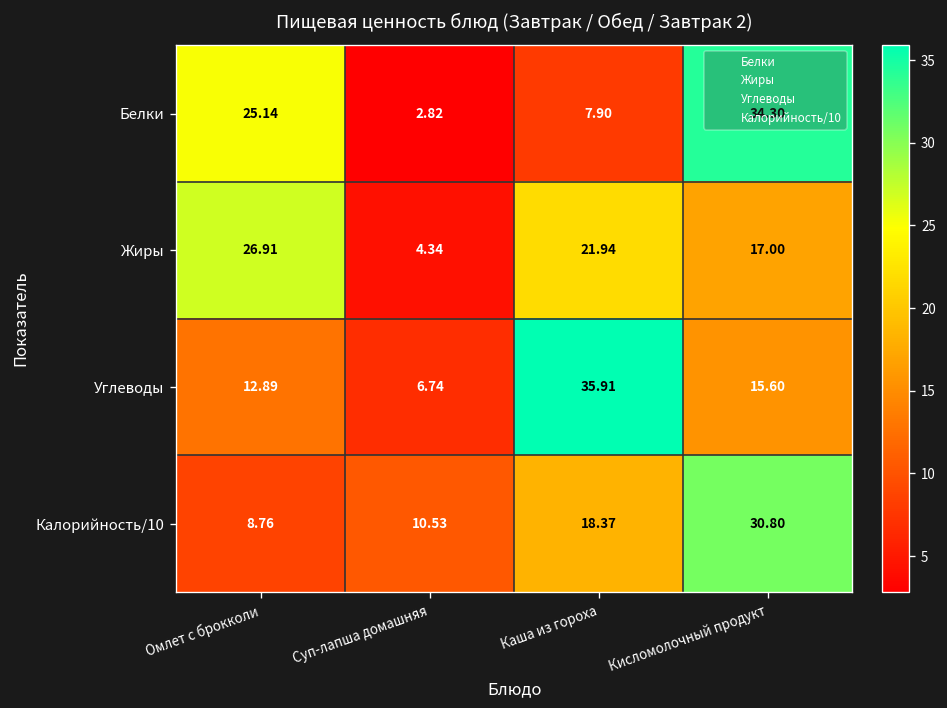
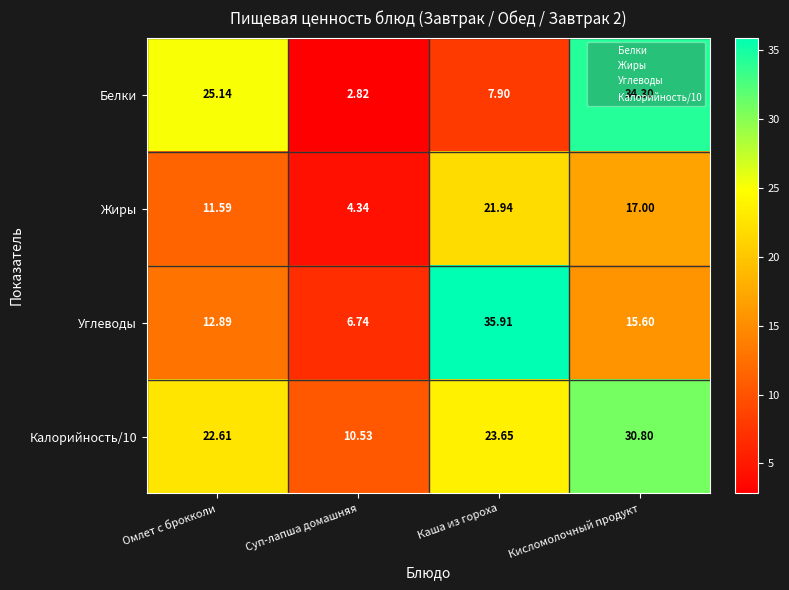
Жиры, Омлет с брокколи: 26.91 -> 11.59
Калорийность/10, Омлет с брокколи: 8.76 -> 22.61
Калорийность/10, Каша из гороха: 18.37 -> 23.65
